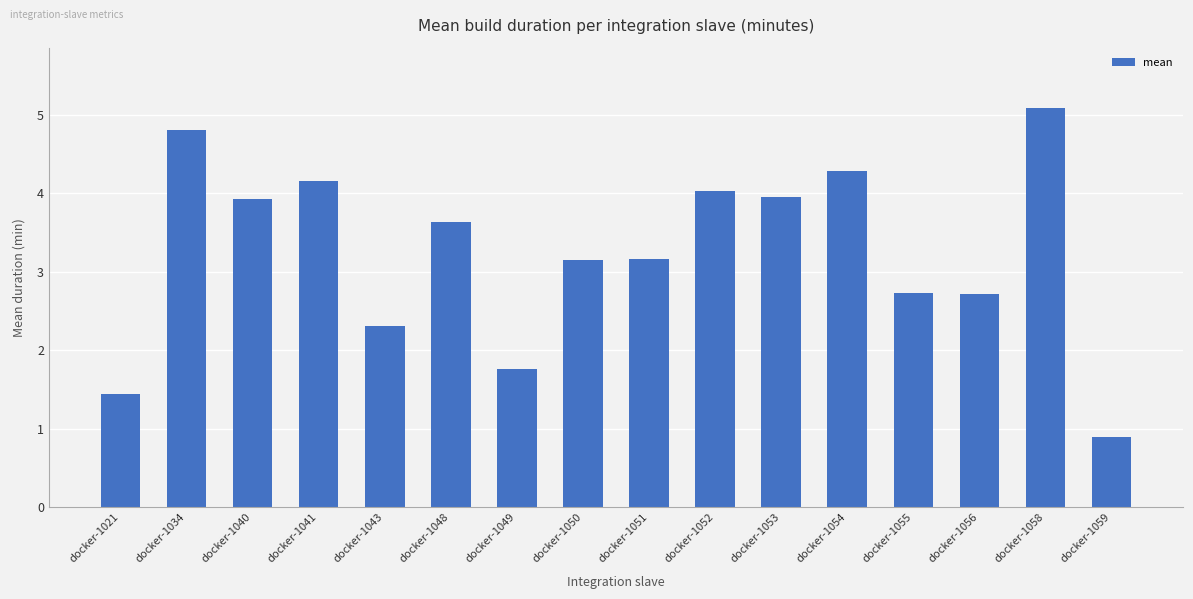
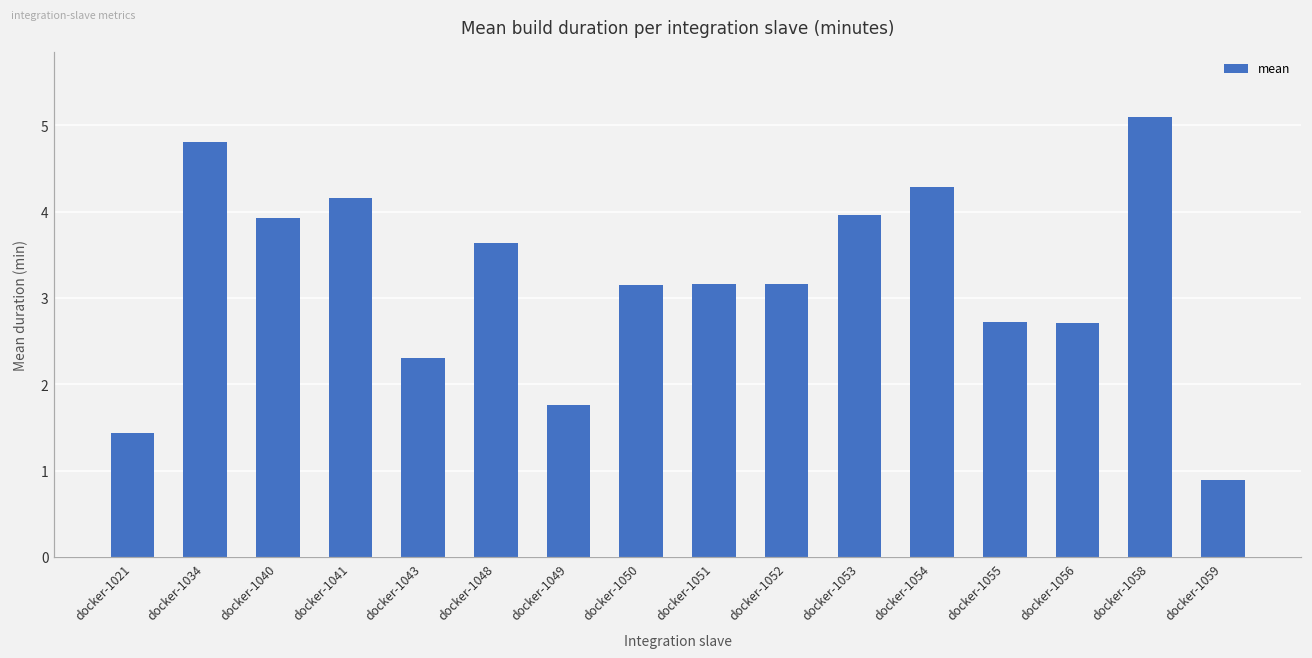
docker-1052: 4.0 -> 3.2
